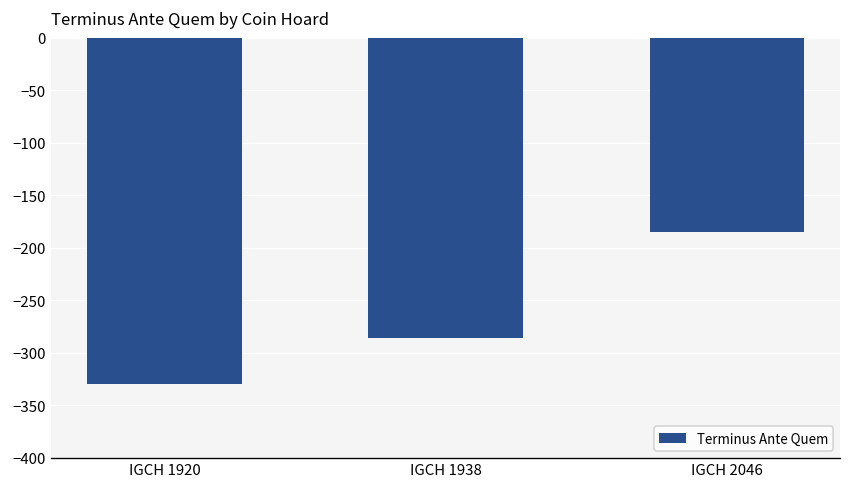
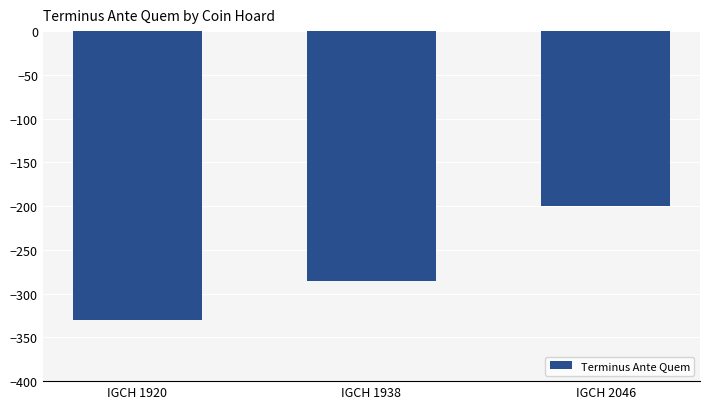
IGCH 2046: -190 -> -200
